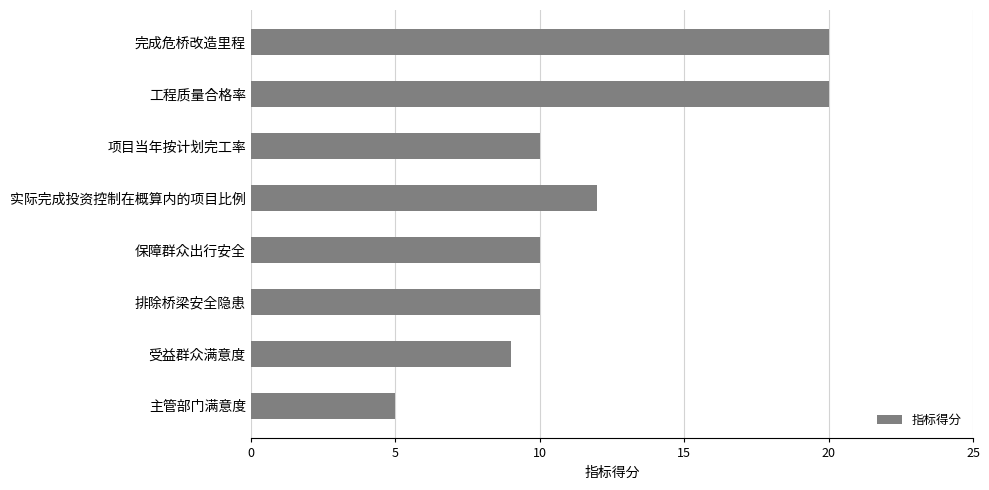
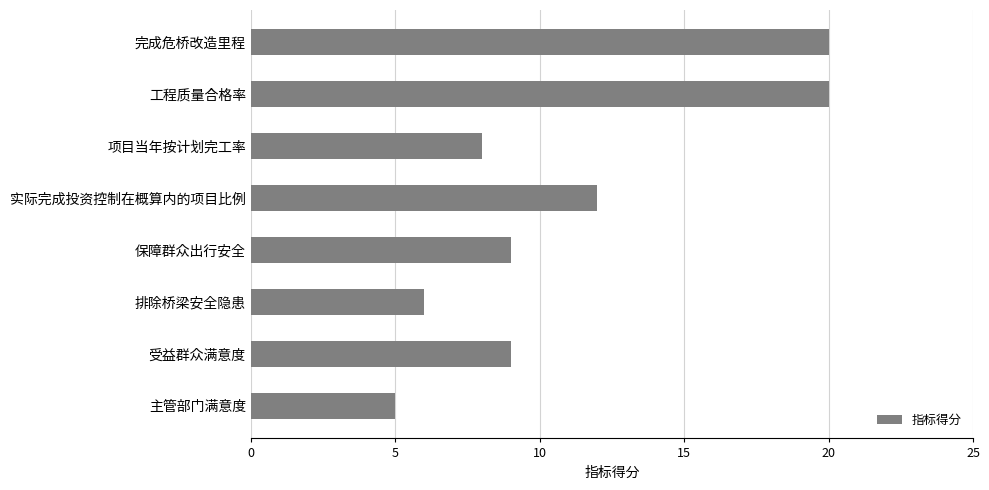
项目当年按计划完工率: 10 -> 8
保障群众出行安全: 10 -> 9
排除桥梁安全隐患: 10 -> 6
